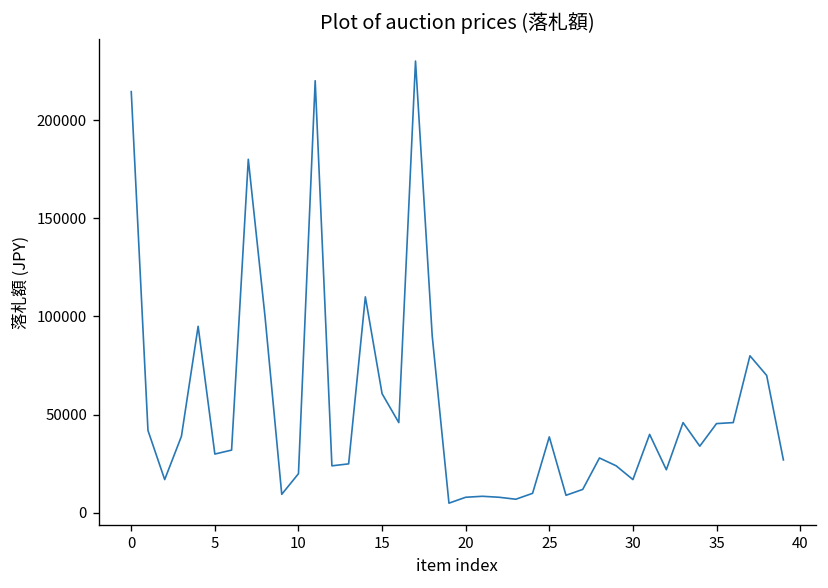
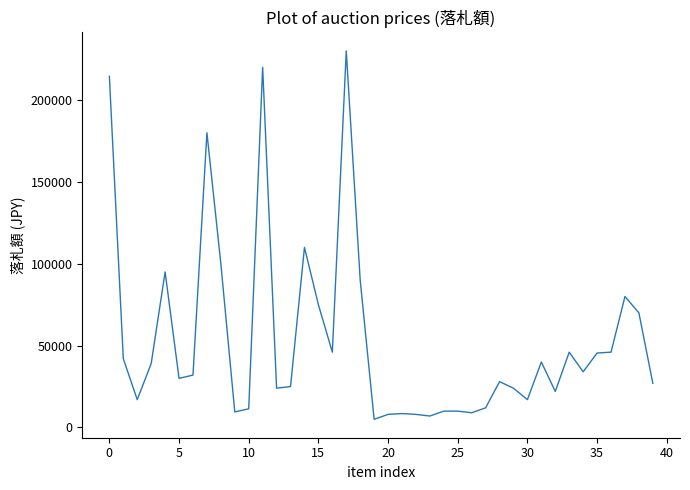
10: 20000 -> 11000
15: 61000 -> 75000
25: 39000 -> 10000
